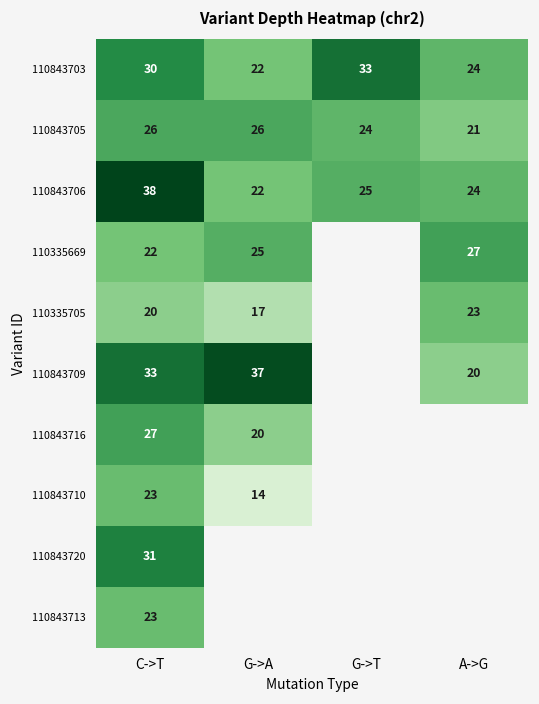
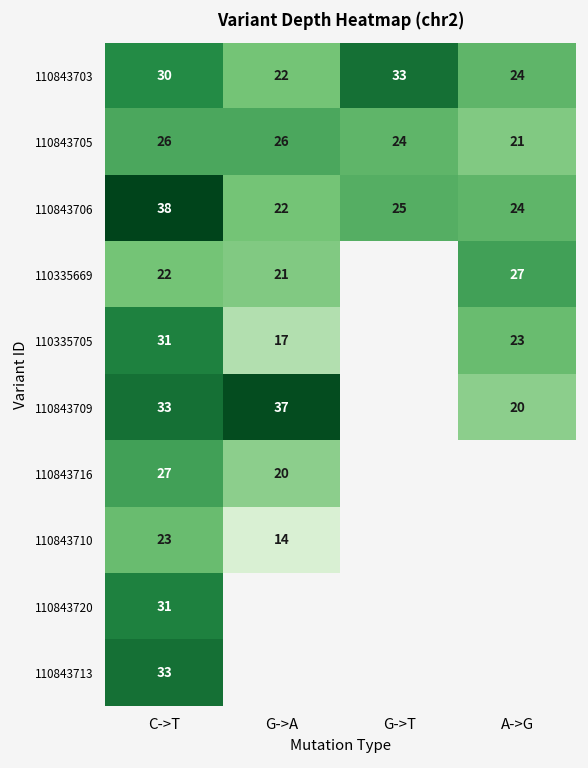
110335669, G->A: 25 -> 21
110335705, C->T: 20 -> 31
110843713, C->T: 23 -> 33
